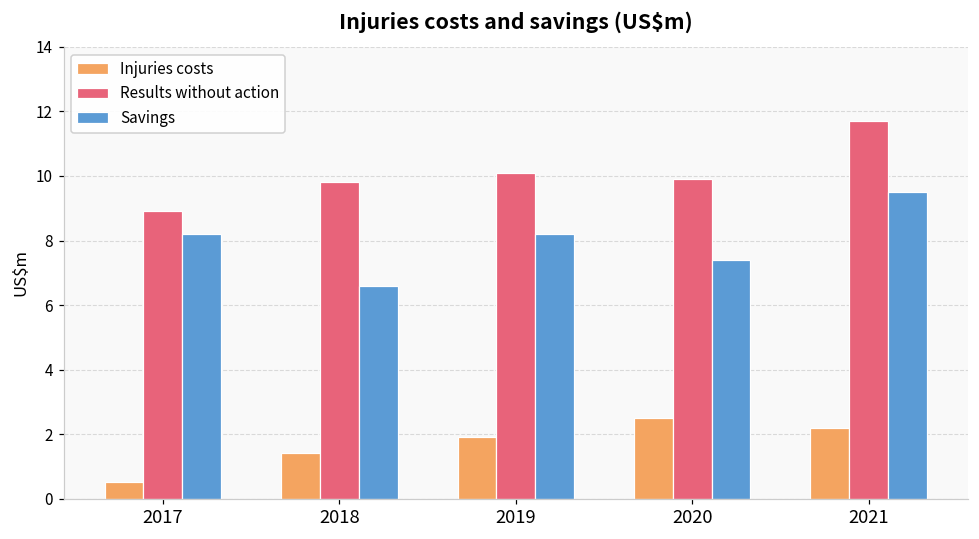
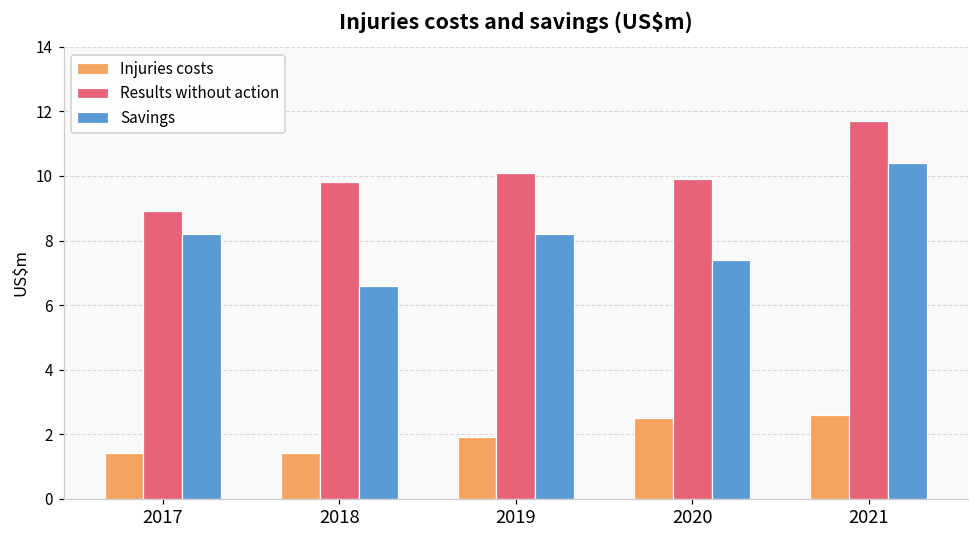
Injuries costs, 2017: 0.5 -> 1.4
Injuries costs, 2021: 2.2 -> 2.6
Savings, 2021: 9.5 -> 10.4
